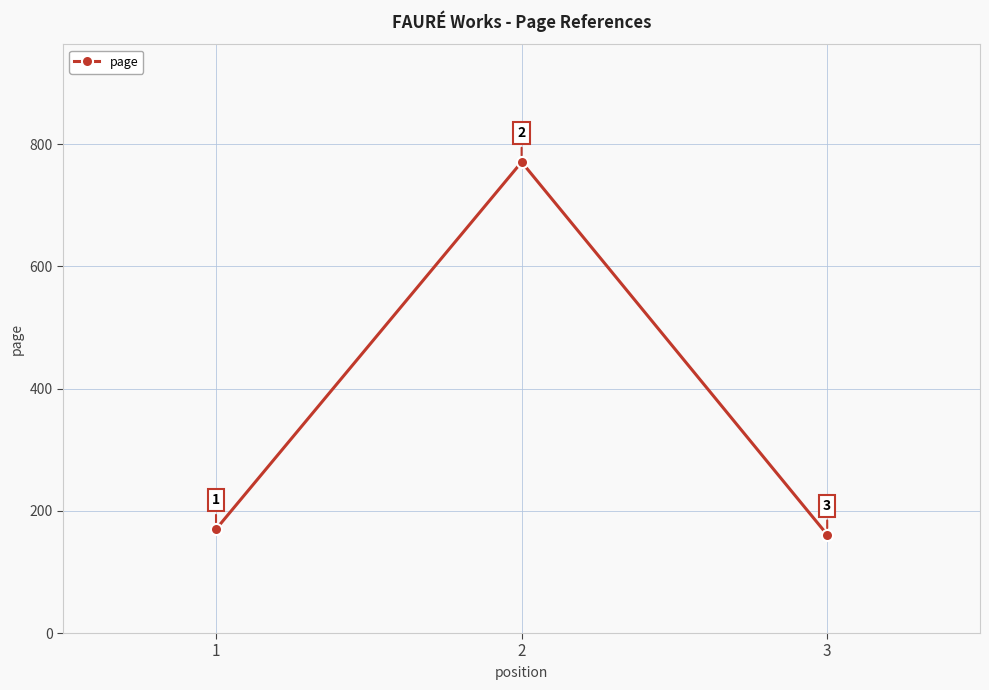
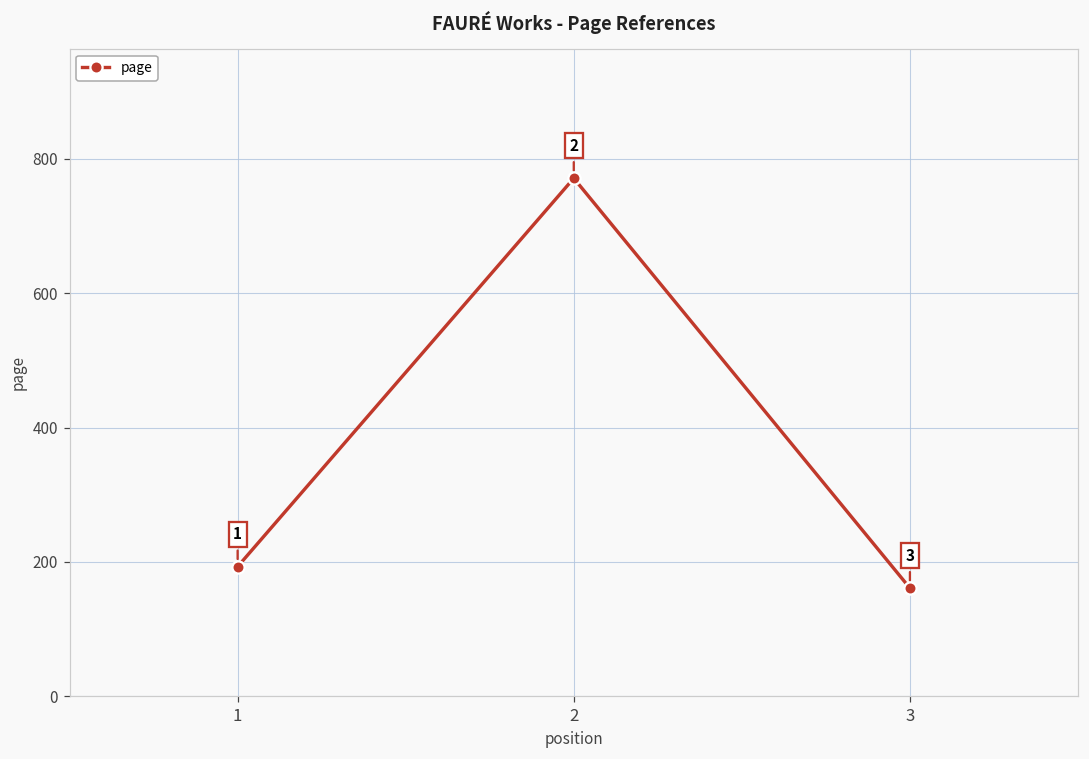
1: 170 -> 190
